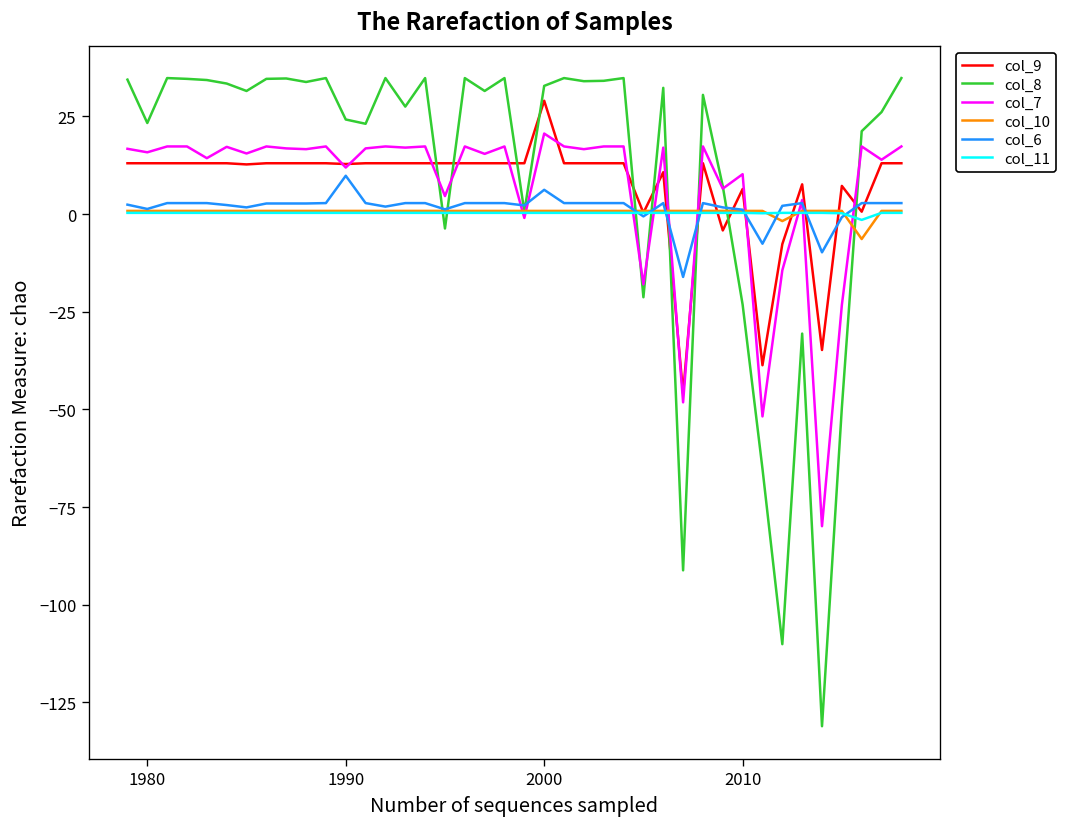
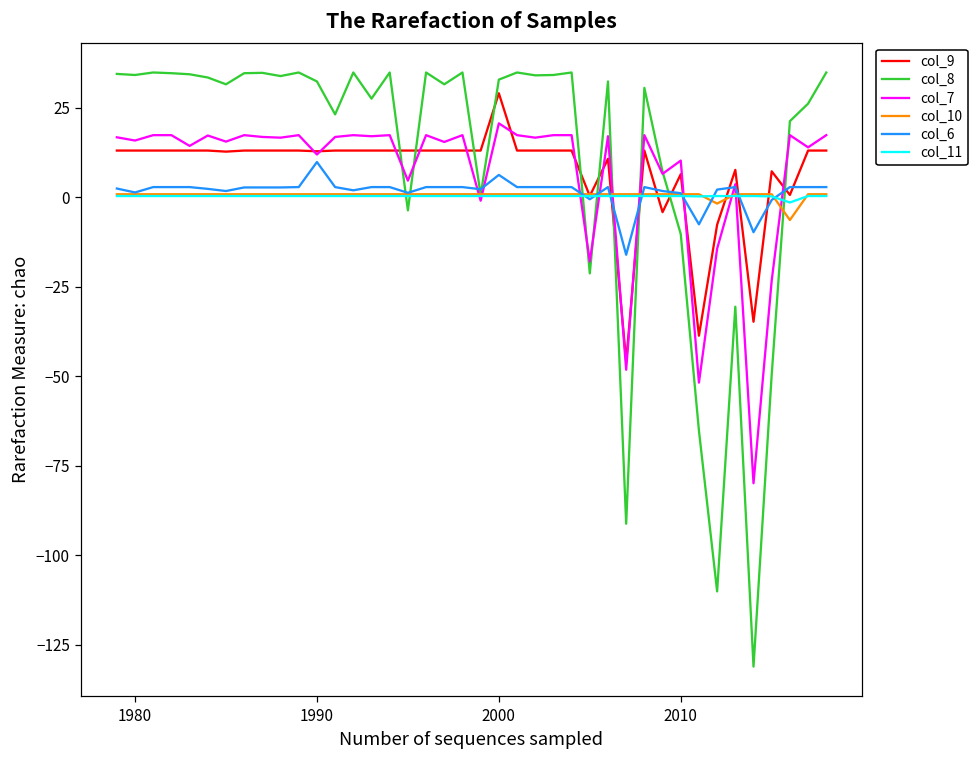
col_8, 1980: 23 -> 34
col_8, 1990: 24 -> 32
col_8, 2010: -23 -> -10
